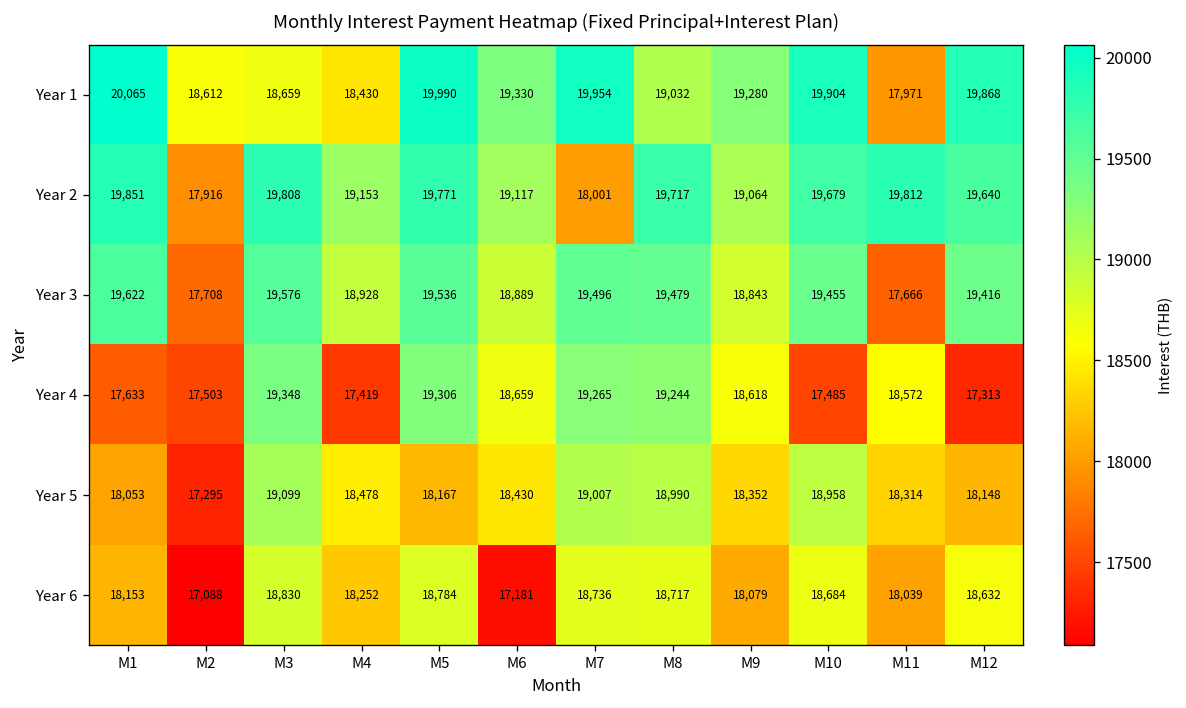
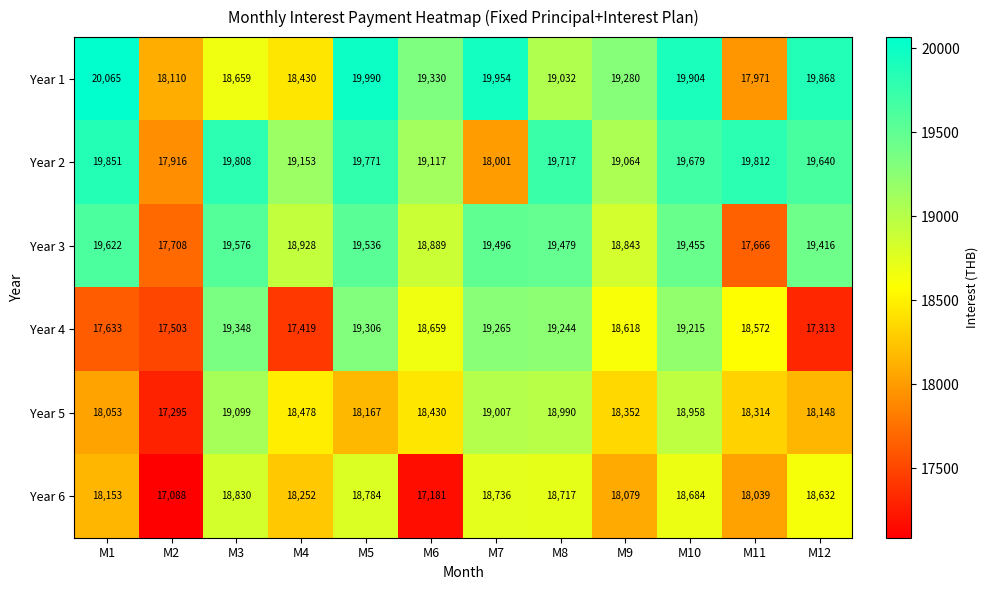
Year 1, M2: 18,612 -> 18,110
Year 4, M10: 17,485 -> 19,215
